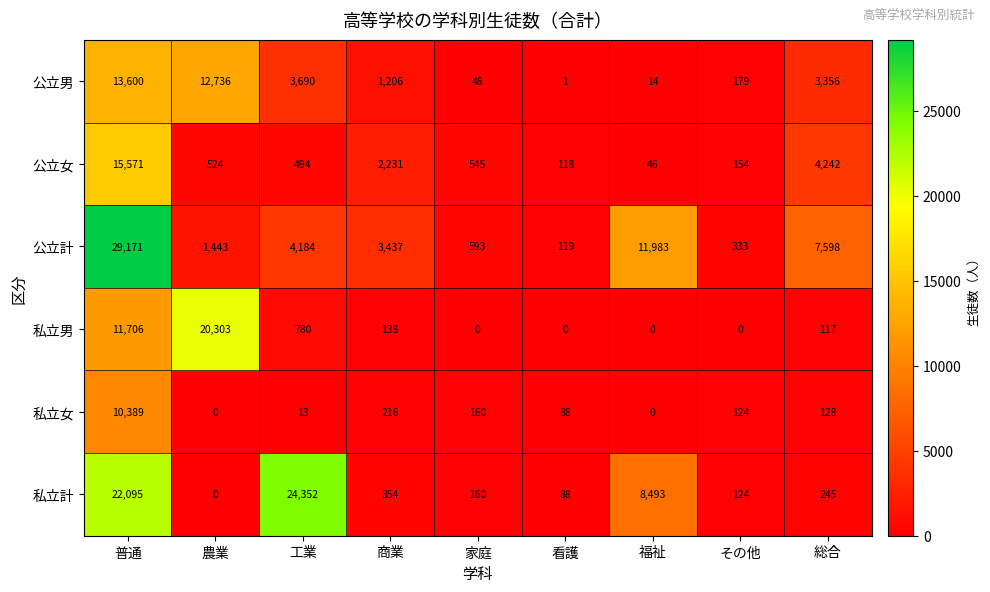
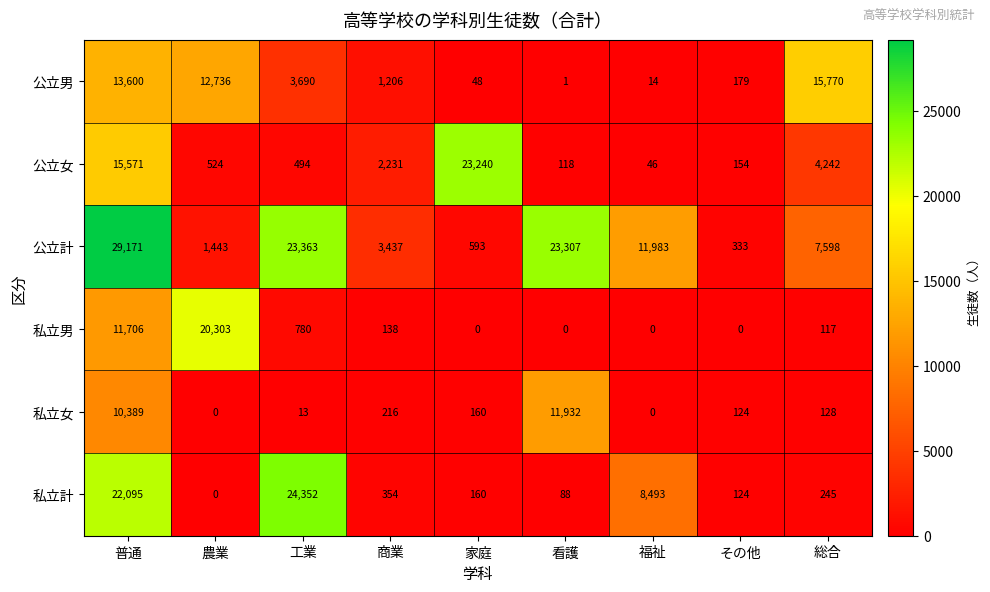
公立男, 総合: 3,356 -> 15,770
公立女, 家庭: 545 -> 23,240
公立計, 工業: 4,184 -> 23,363
公立計, 看護: 119 -> 23,307
私立女, 看護: 88 -> 11,932
